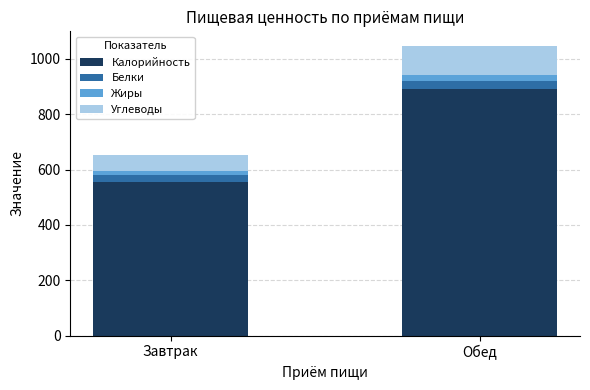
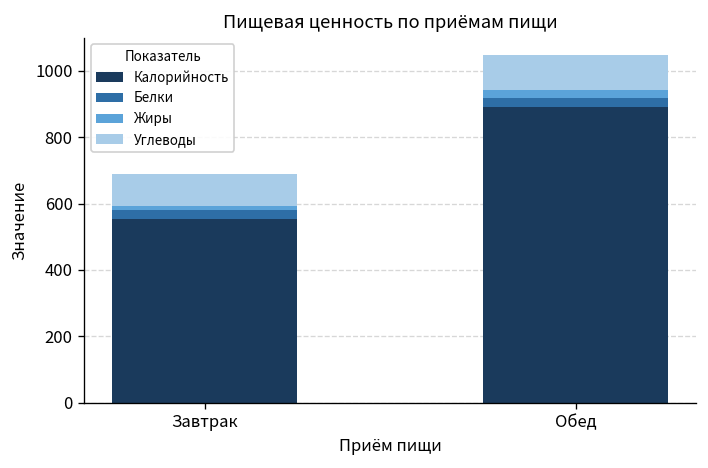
Углеводы, Завтрак: 60 -> 100
